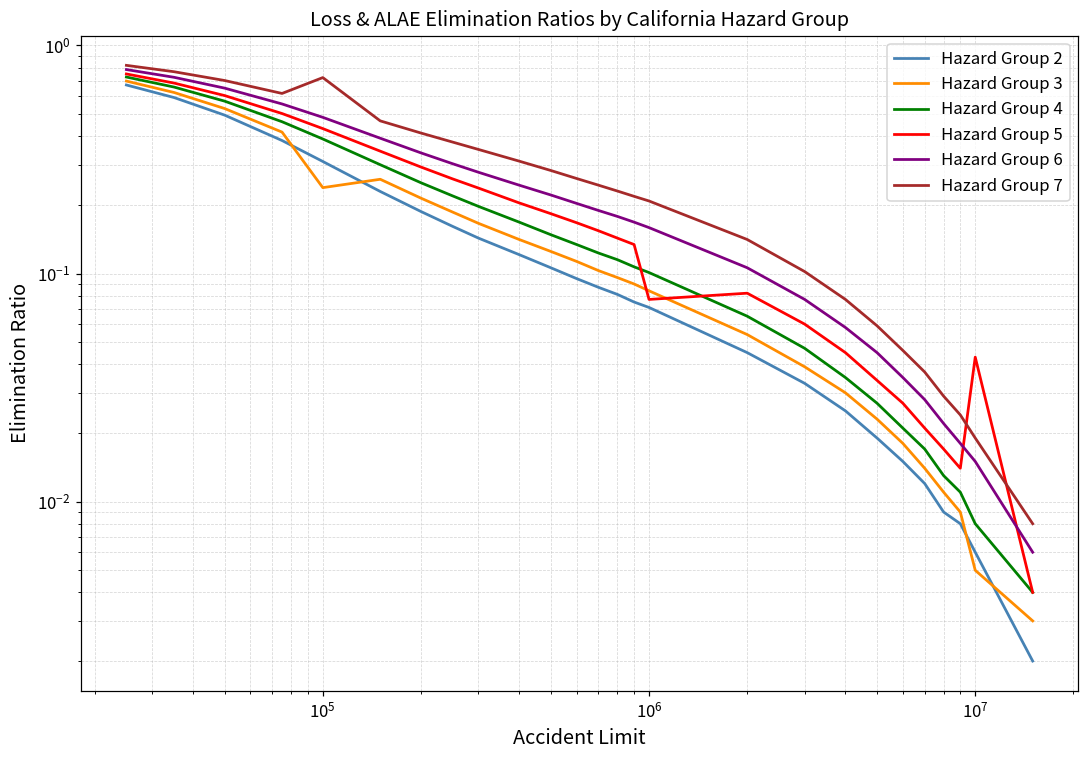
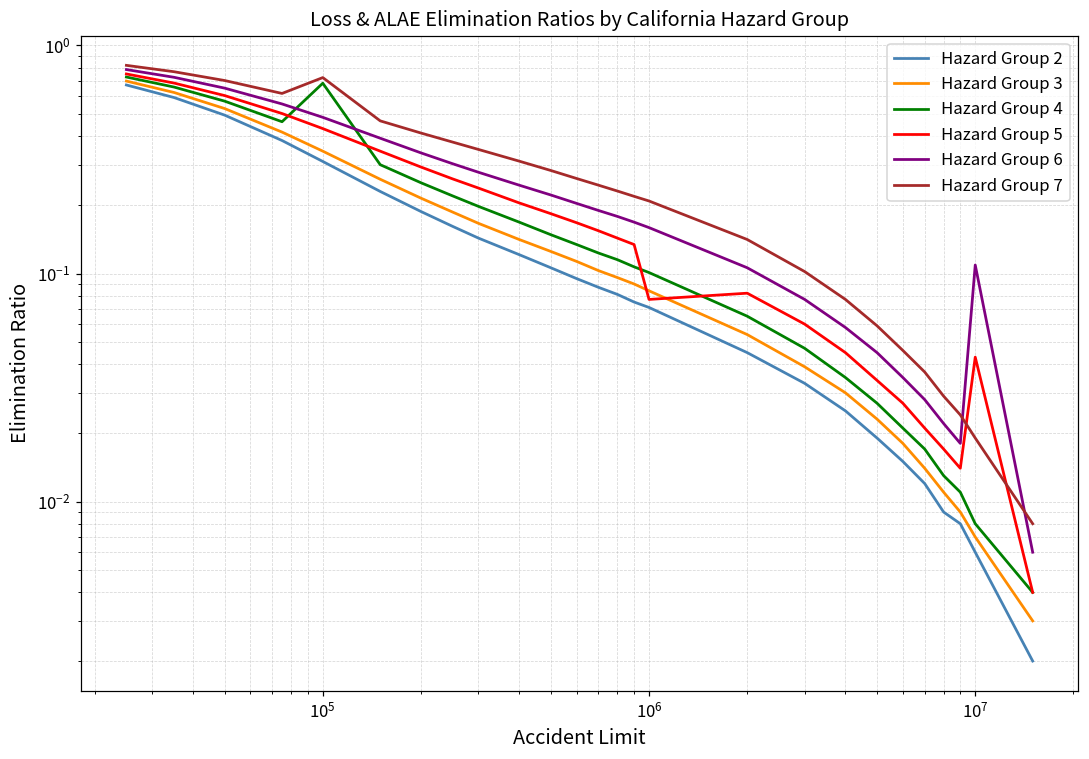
Hazard Group 3, 10^5: 0.24 -> 0.34
Hazard Group 4, 10^5: 0.39 -> 0.68
Hazard Group 3, 10^7: 0.005 -> 0.007
Hazard Group 6, 10^7: 0.015 -> 0.11
